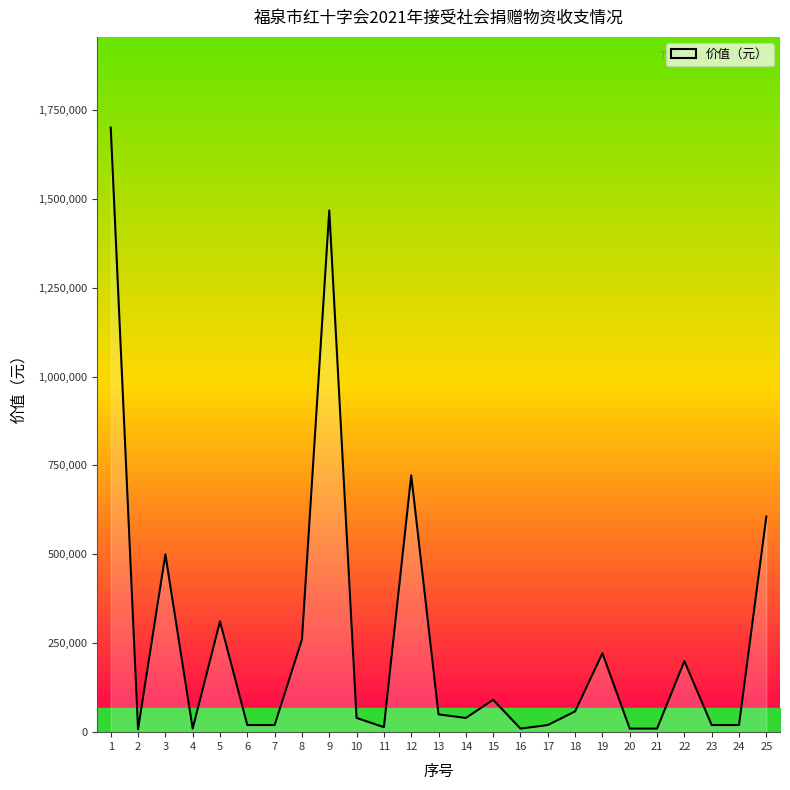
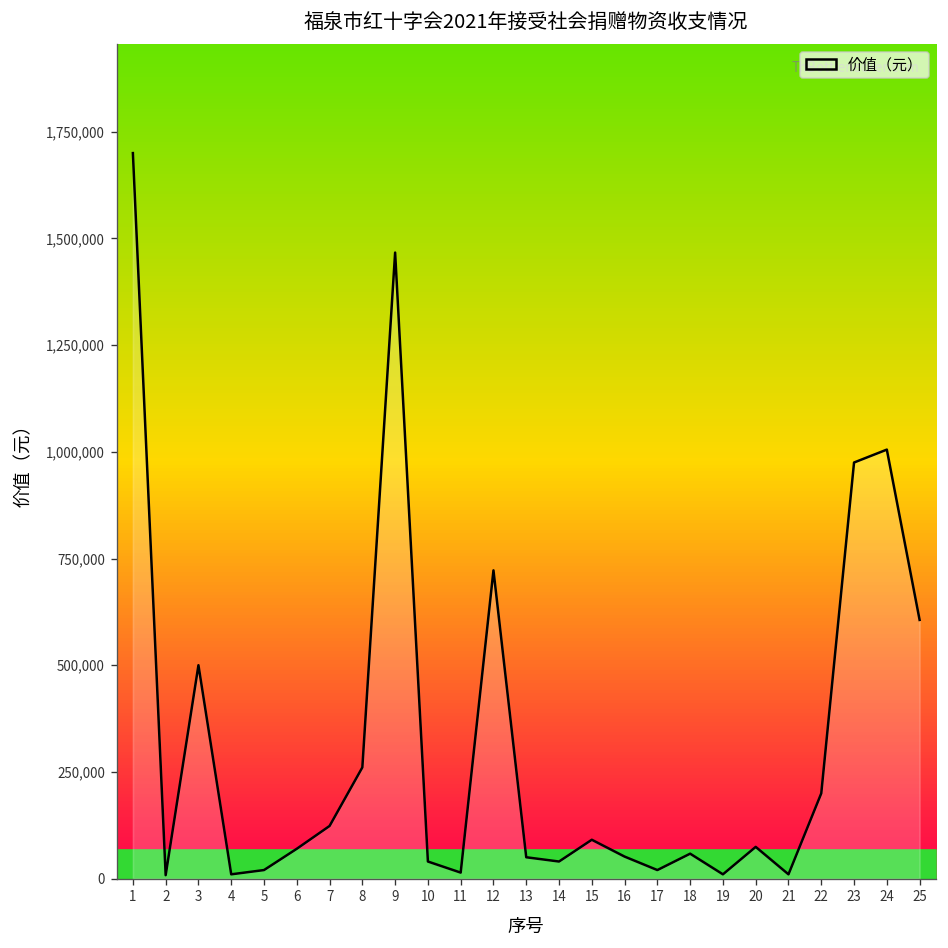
价值（元）, 5: 310,000 -> 20,000
价值（元）, 6: 20,000 -> 70,000
价值（元）, 7: 20,000 -> 120,000
价值（元）, 16: 10,000 -> 50,000
价值（元）, 19: 220,000 -> 10,000
价值（元）, 20: 10,000 -> 70,000
价值（元）, 23: 20,000 -> 970,000
价值（元）, 24: 20,000 -> 1,010,000
